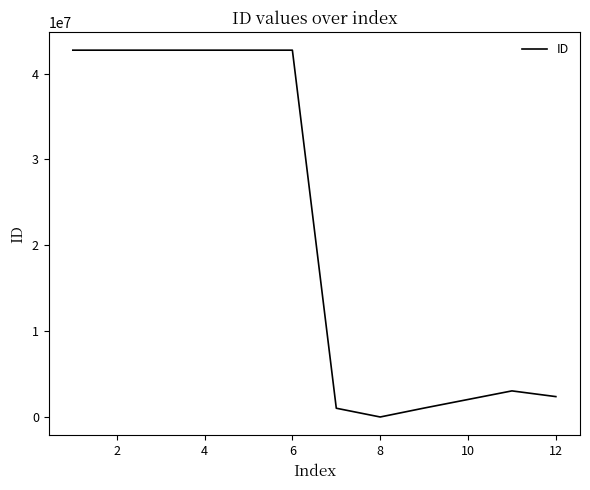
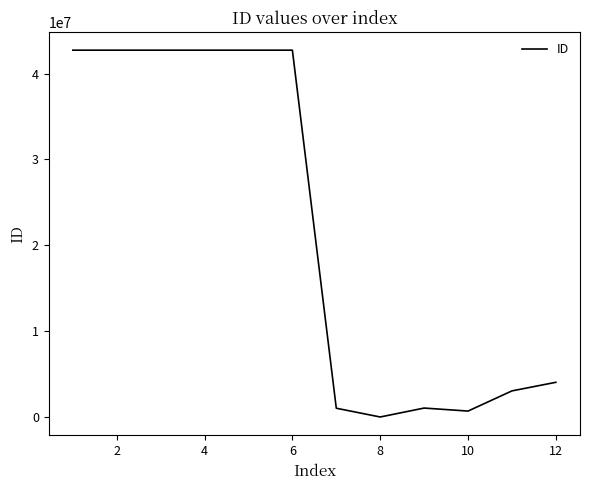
10: 2000000 -> 1000000
12: 2000000 -> 4000000
